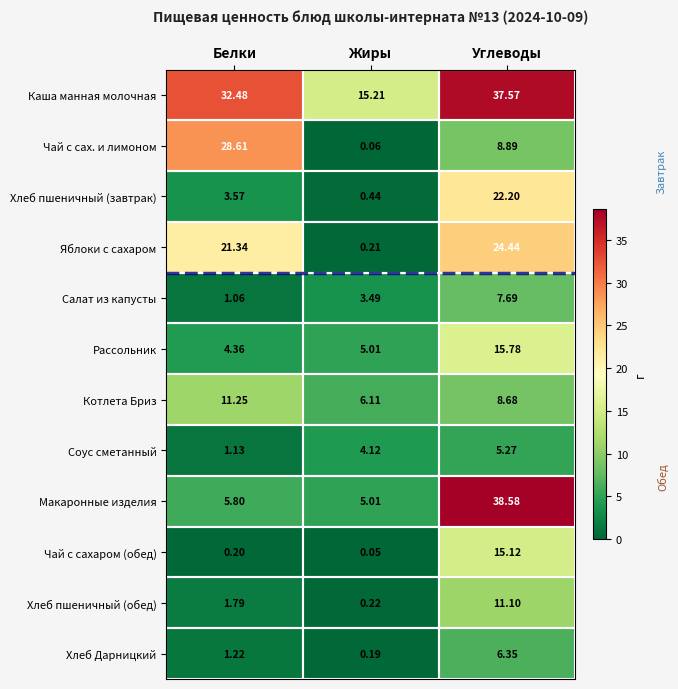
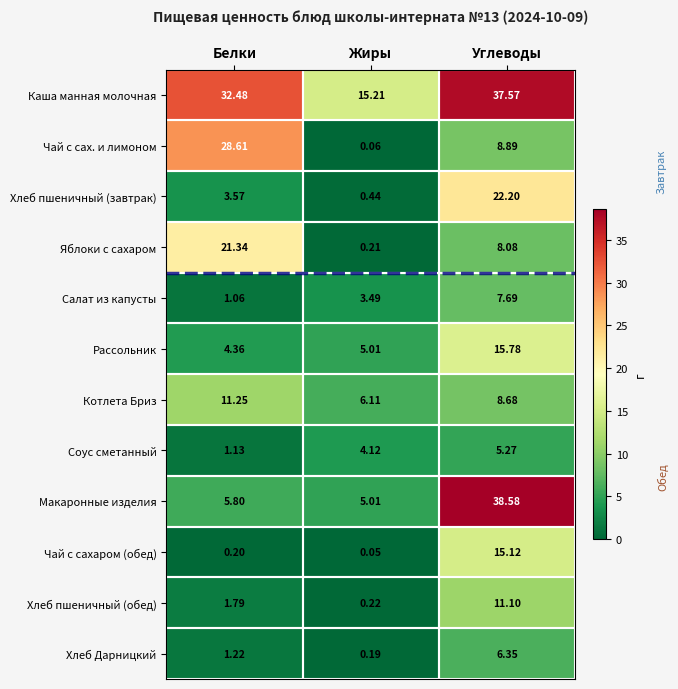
Яблоки с сахаром, Углеводы: 24.44 -> 8.08
